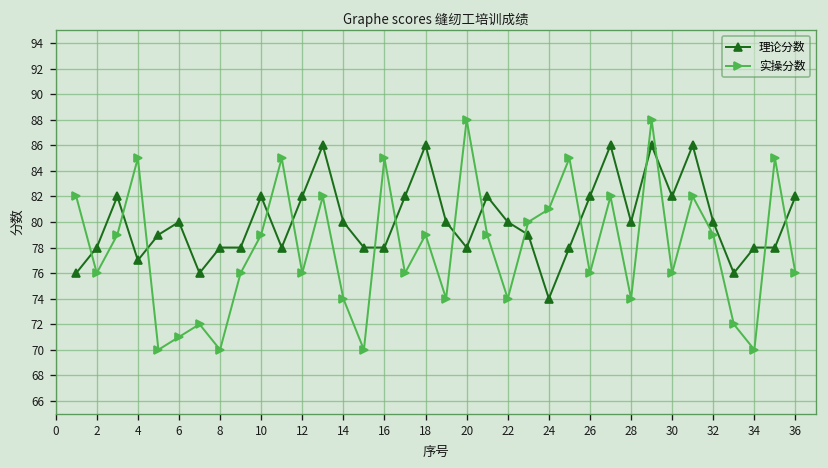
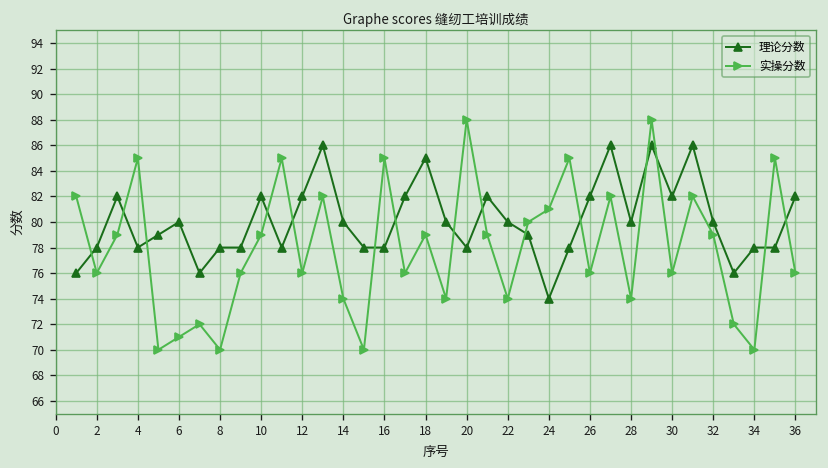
理论分数, 4: 77 -> 78
理论分数, 18: 86 -> 85
